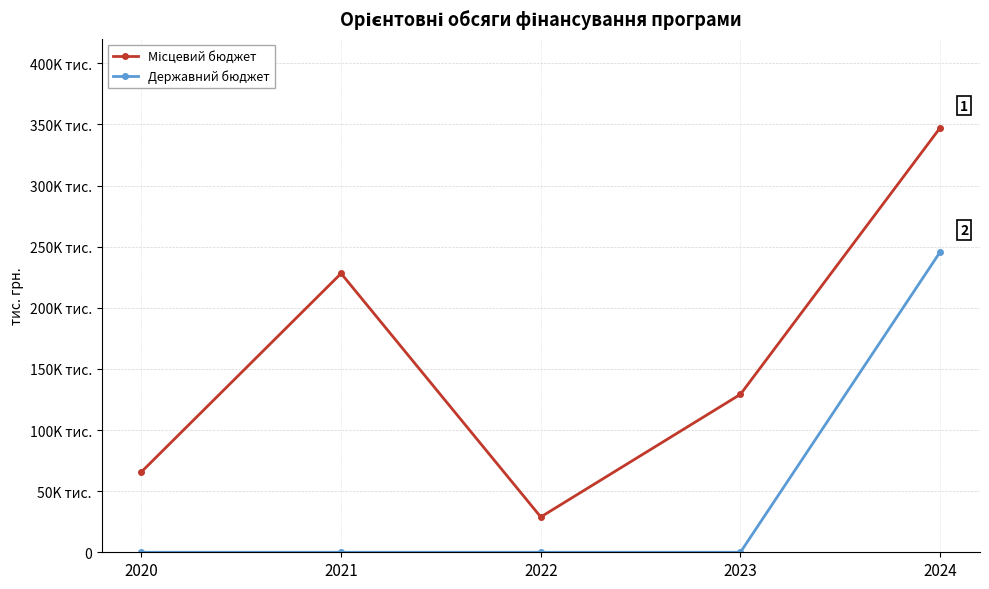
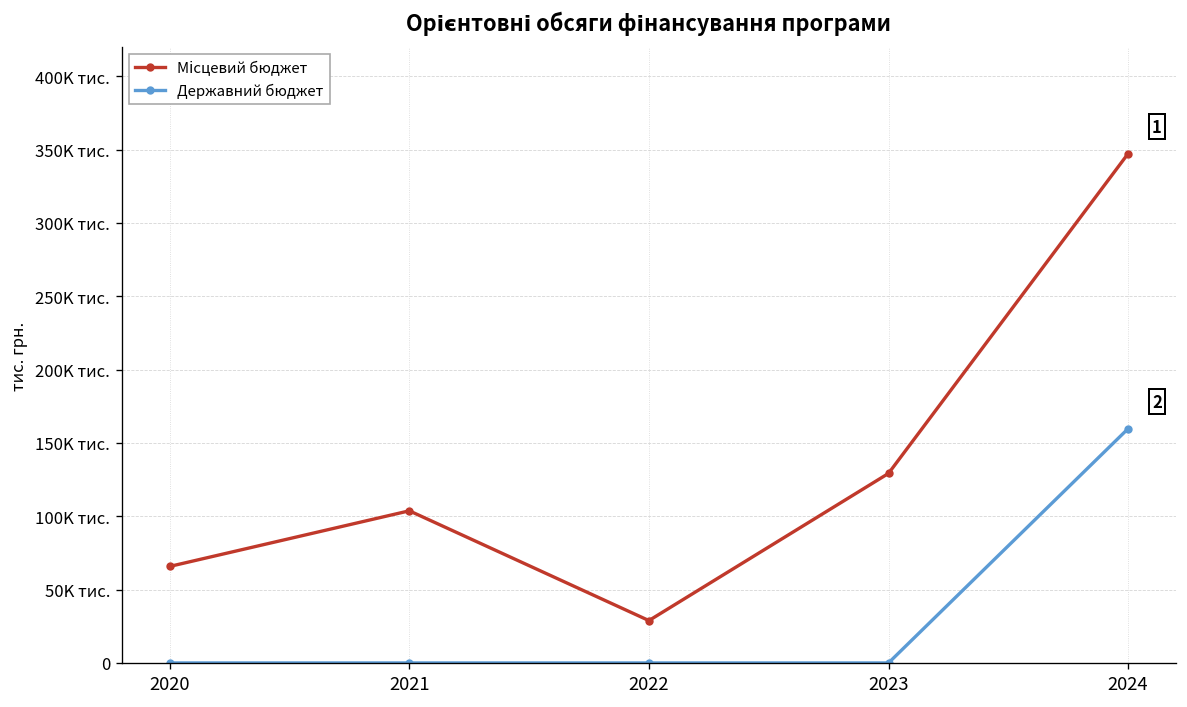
Місцевий бюджет, 2021: 228K тис. -> 104K тис.
Державний бюджет, 2024: 246K тис. -> 160K тис.
